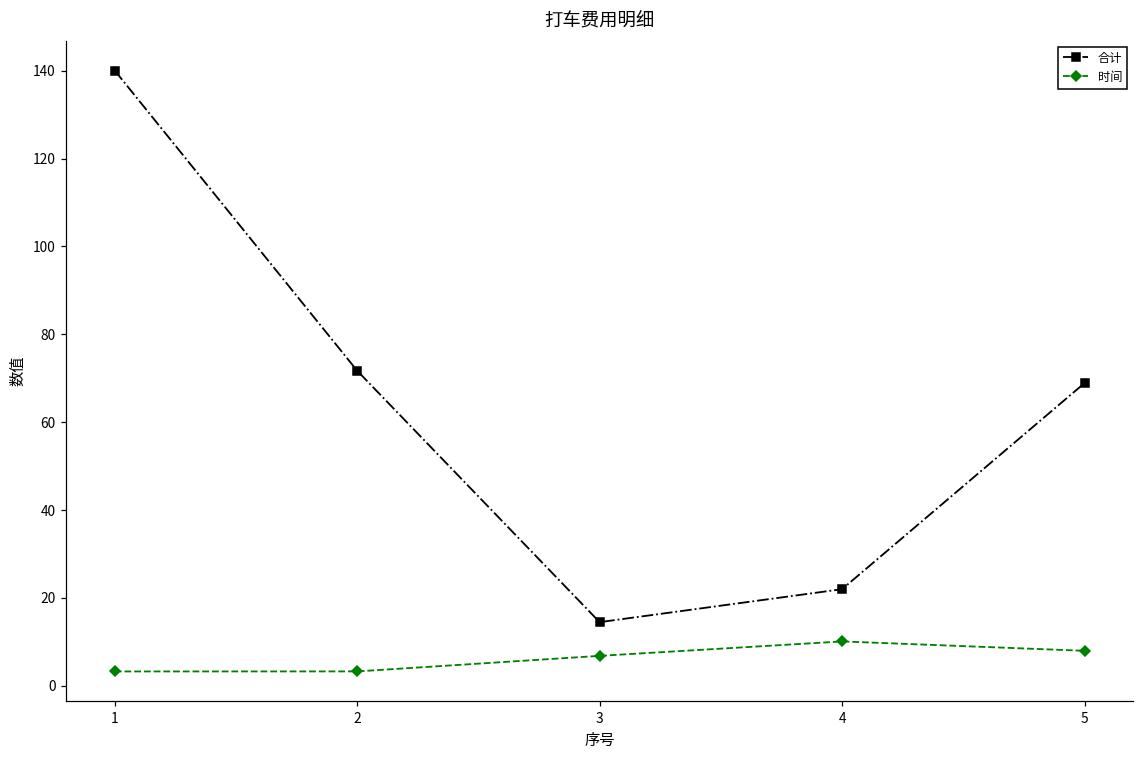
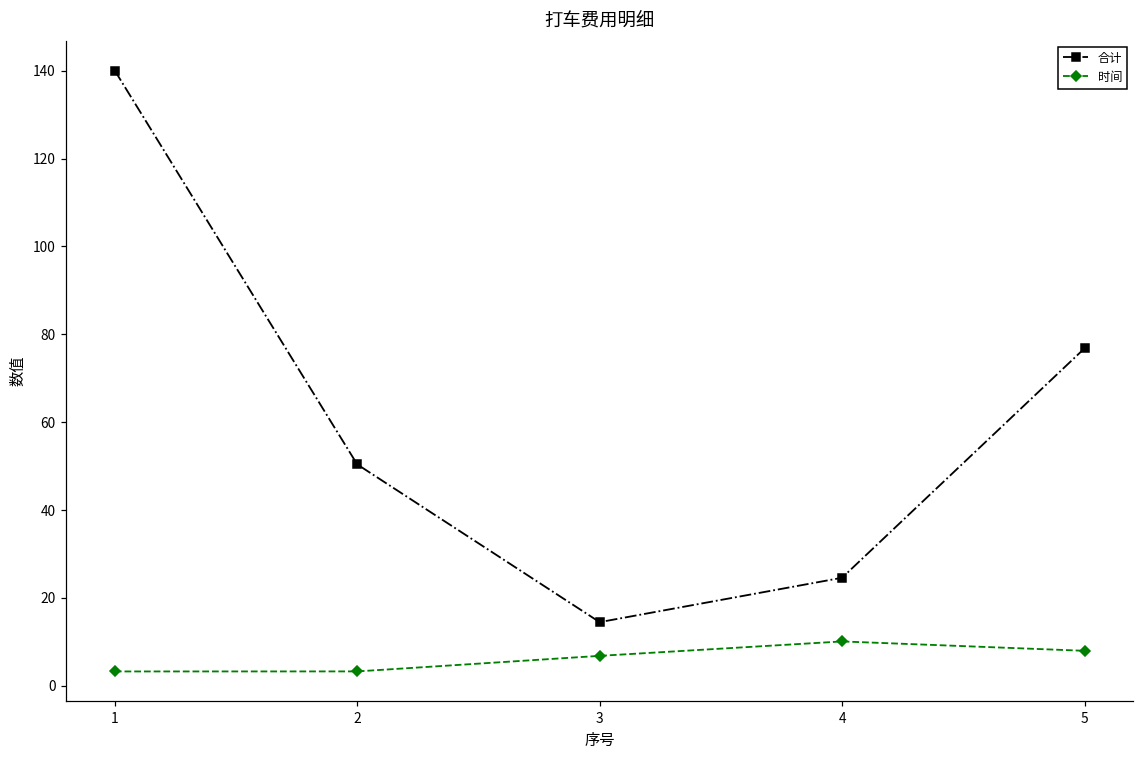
合计, 2: 72 -> 50
合计, 4: 22 -> 25
合计, 5: 69 -> 77
